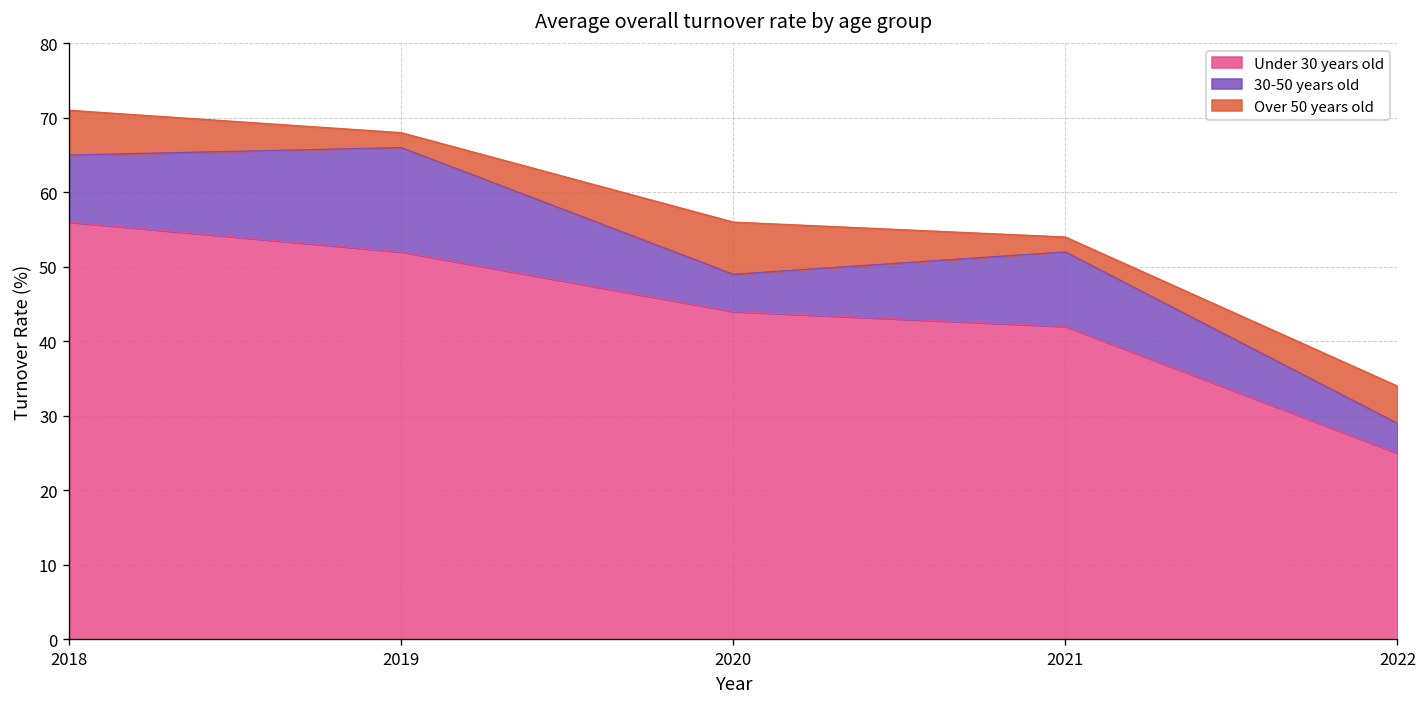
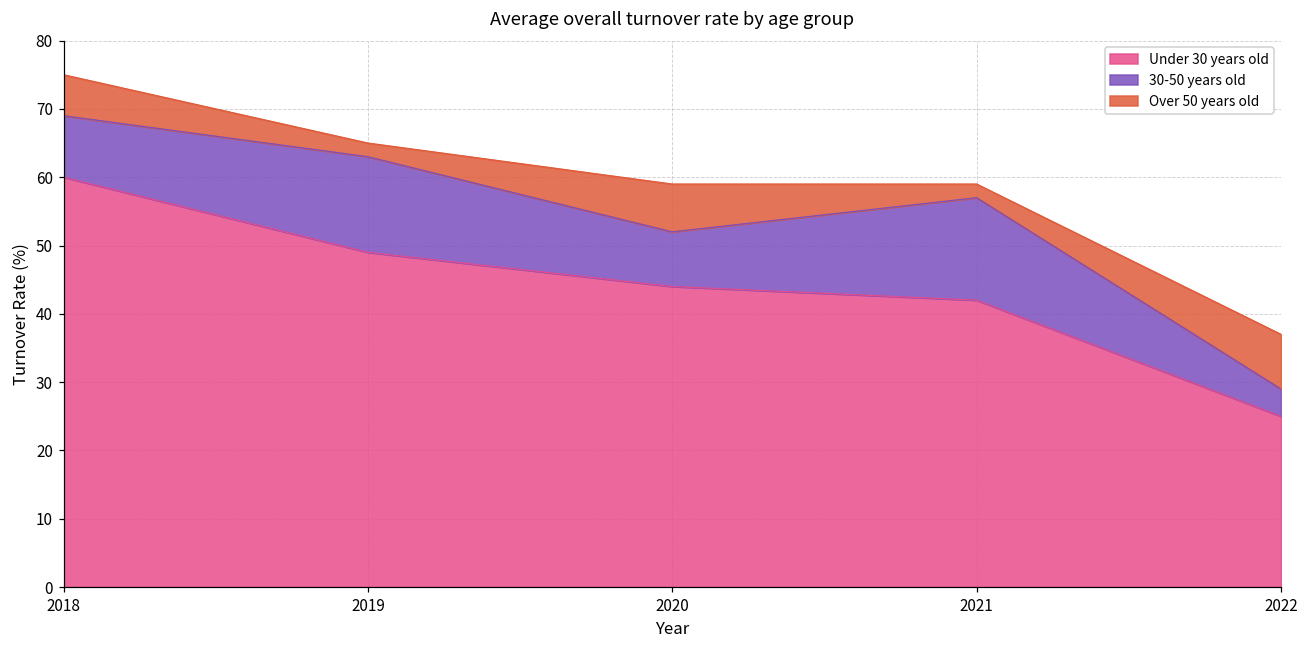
Under 30 years old, 2018: 56 -> 60
Under 30 years old, 2019: 52 -> 49
30-50 years old, 2020: 5 -> 8
30-50 years old, 2021: 10 -> 15
Over 50 years old, 2022: 5 -> 8
